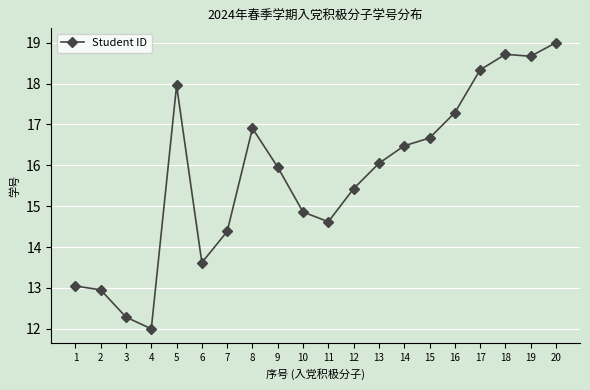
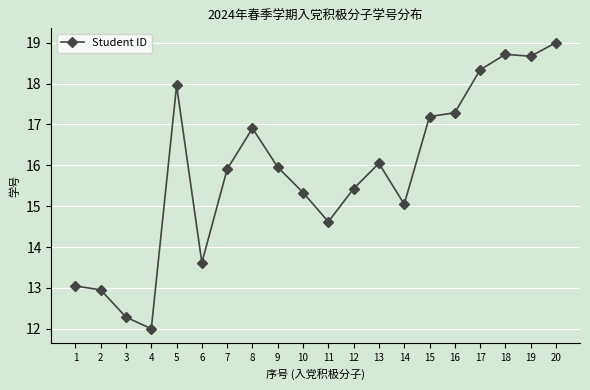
7: 14.4 -> 15.9
10: 14.9 -> 15.3
14: 16.5 -> 15.0
15: 16.7 -> 17.2
